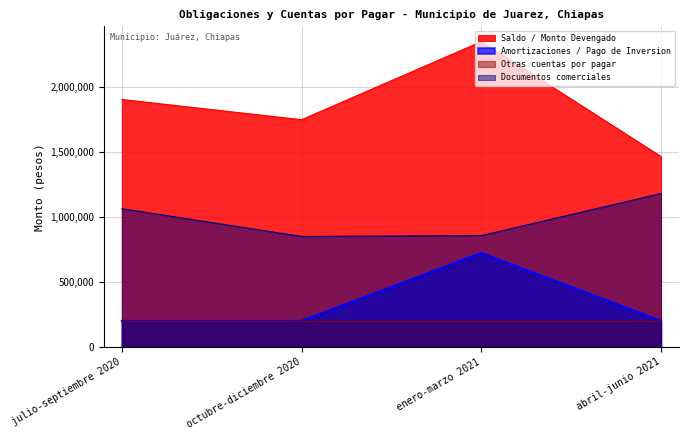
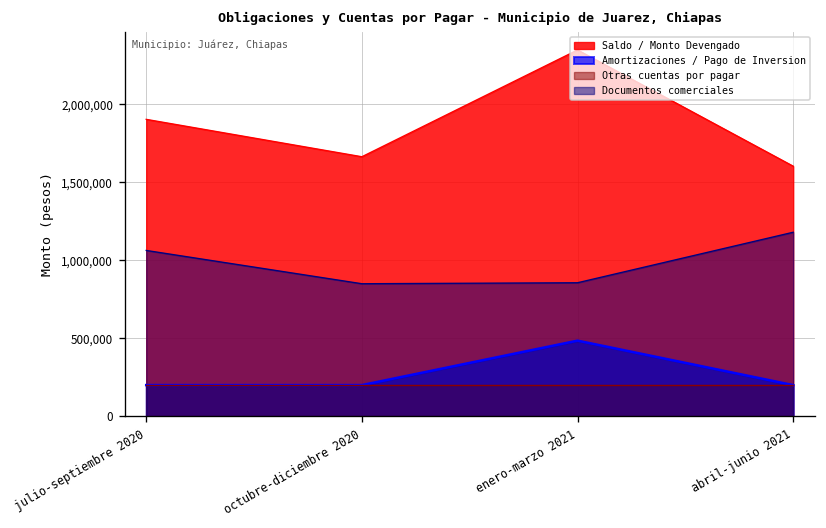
Saldo / Monto Devengado, octubre-diciembre 2020: 1,750,000 -> 1,660,000
Amortizaciones / Pago de Inversion, enero-marzo 2021: 720,000 -> 490,000
Saldo / Monto Devengado, abril-junio 2021: 1,460,000 -> 1,600,000
